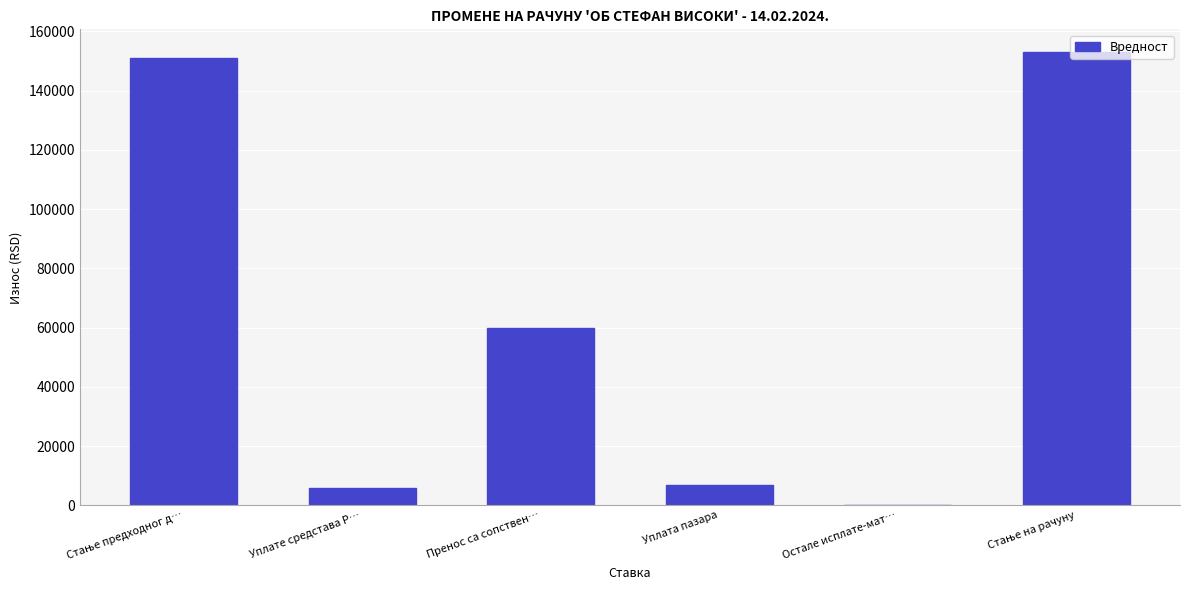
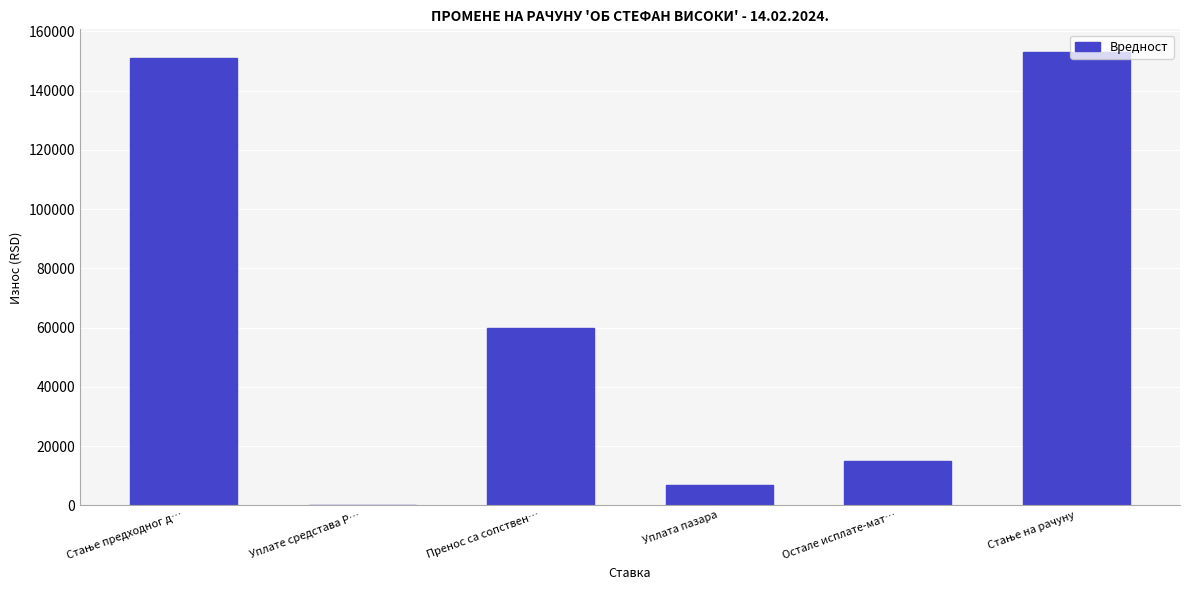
Уплате средстава Р…: 6000 -> 0
Остале исплате-мат…: 0 -> 15000
